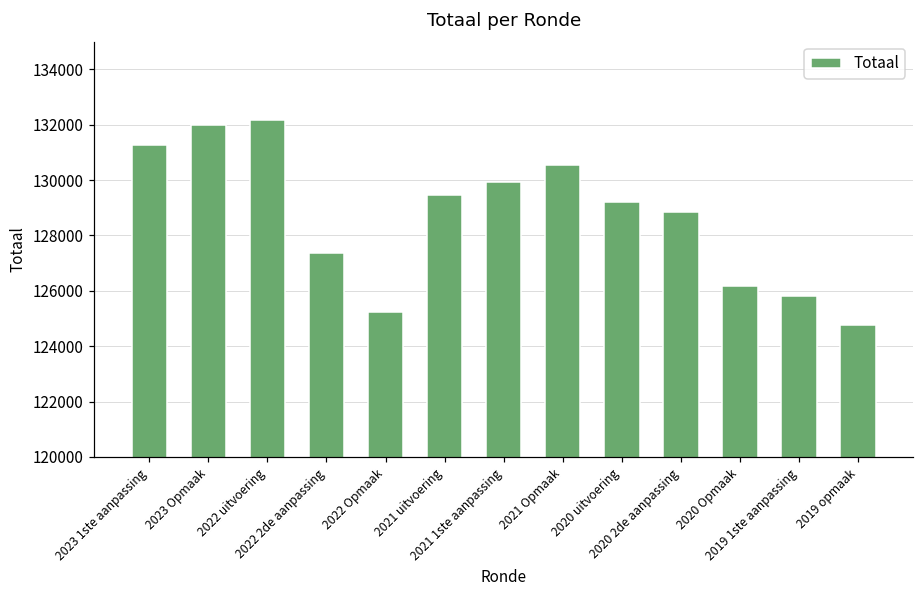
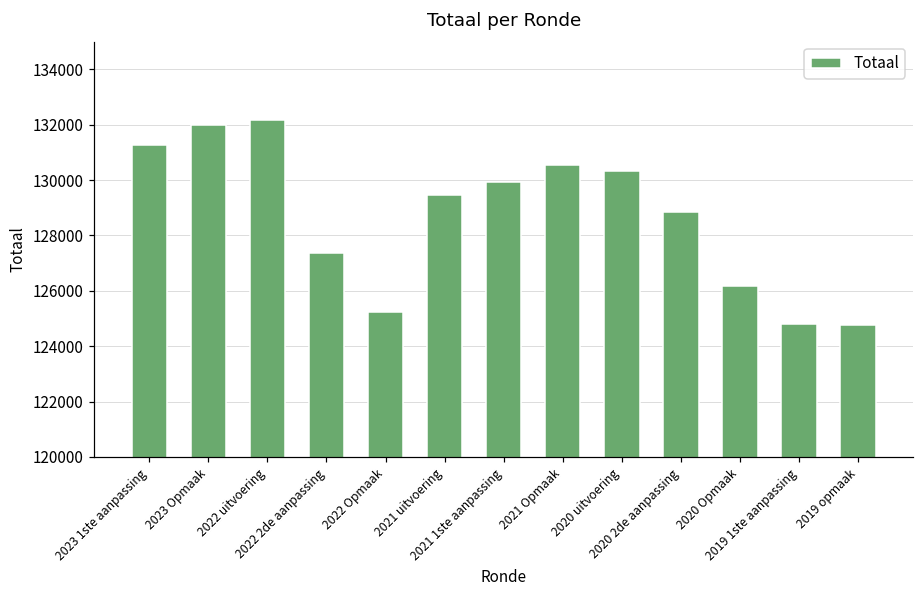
2020 uitvoering: 129200 -> 130300
2019 1ste aanpassing: 125800 -> 124800
